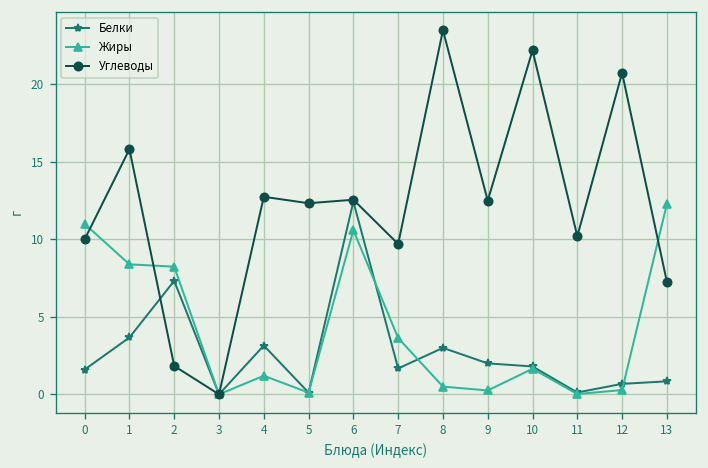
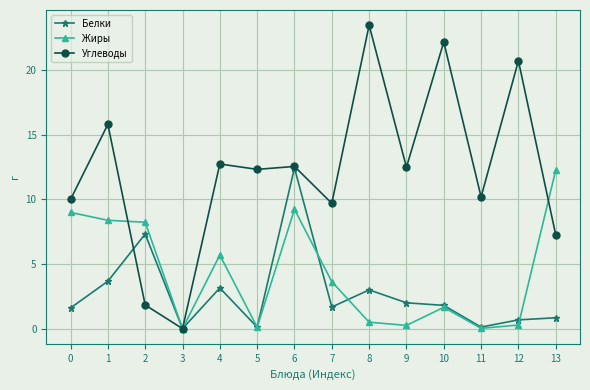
Жиры, 0: 11 -> 9
Жиры, 4: 1.2 -> 5.7
Жиры, 6: 10.6 -> 9.2
